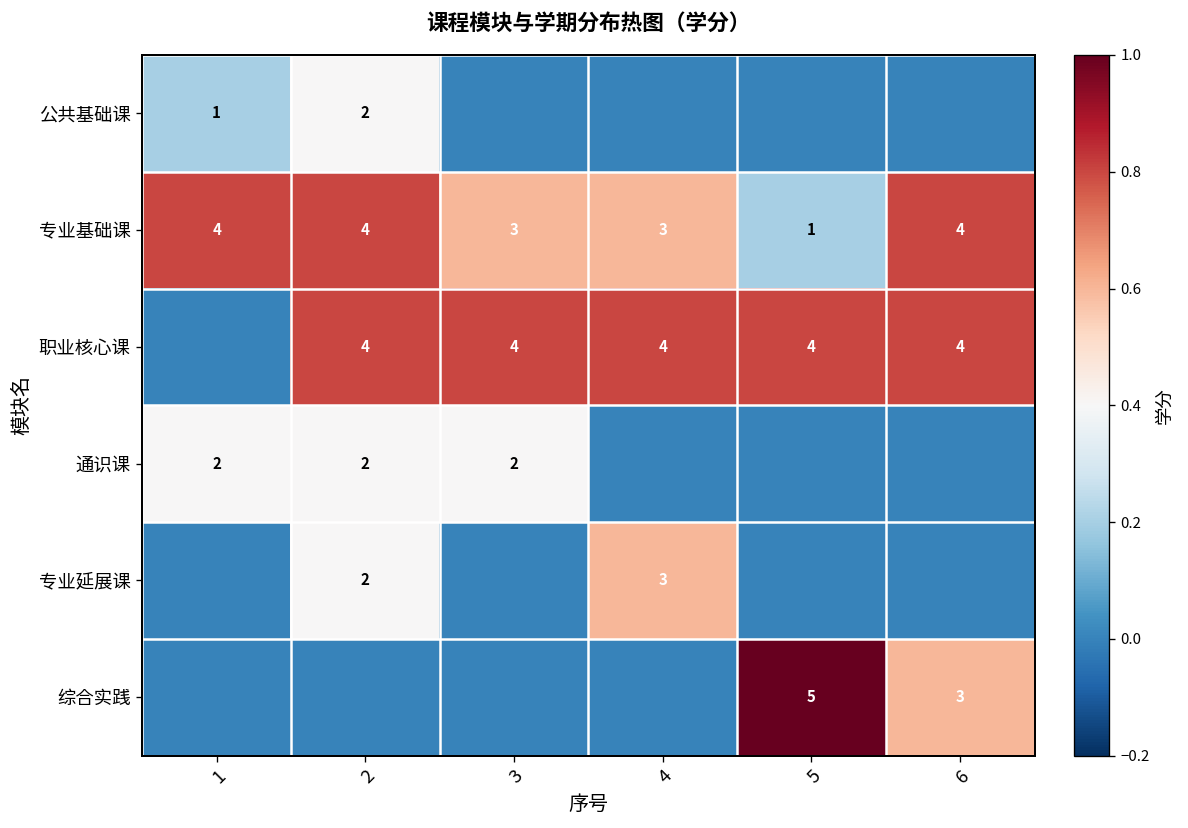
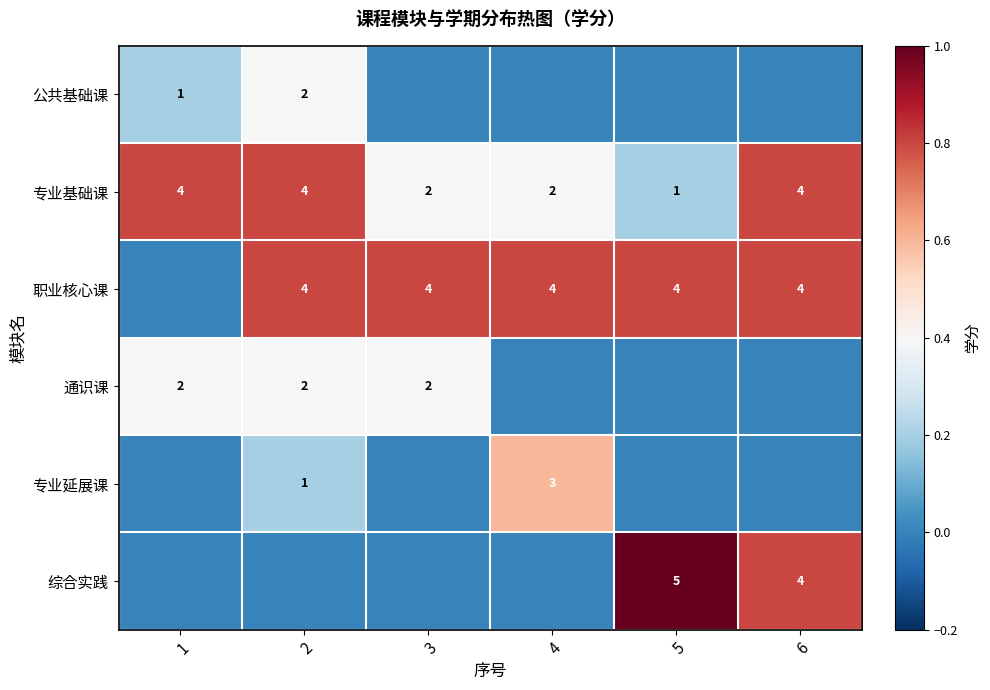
专业基础课, 3: 3 -> 2
专业基础课, 4: 3 -> 2
专业延展课, 2: 2 -> 1
综合实践, 6: 3 -> 4
